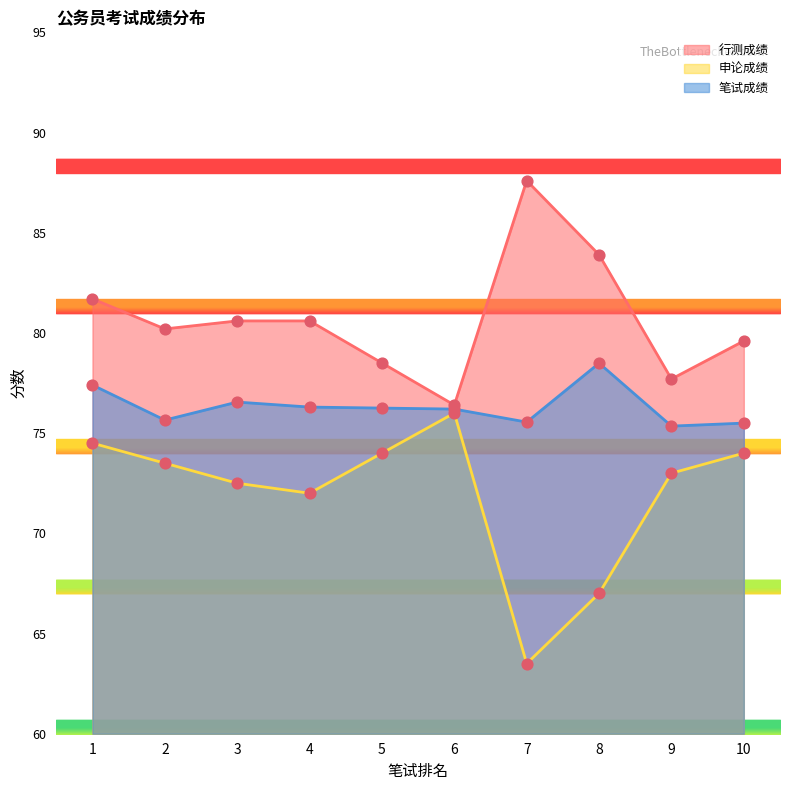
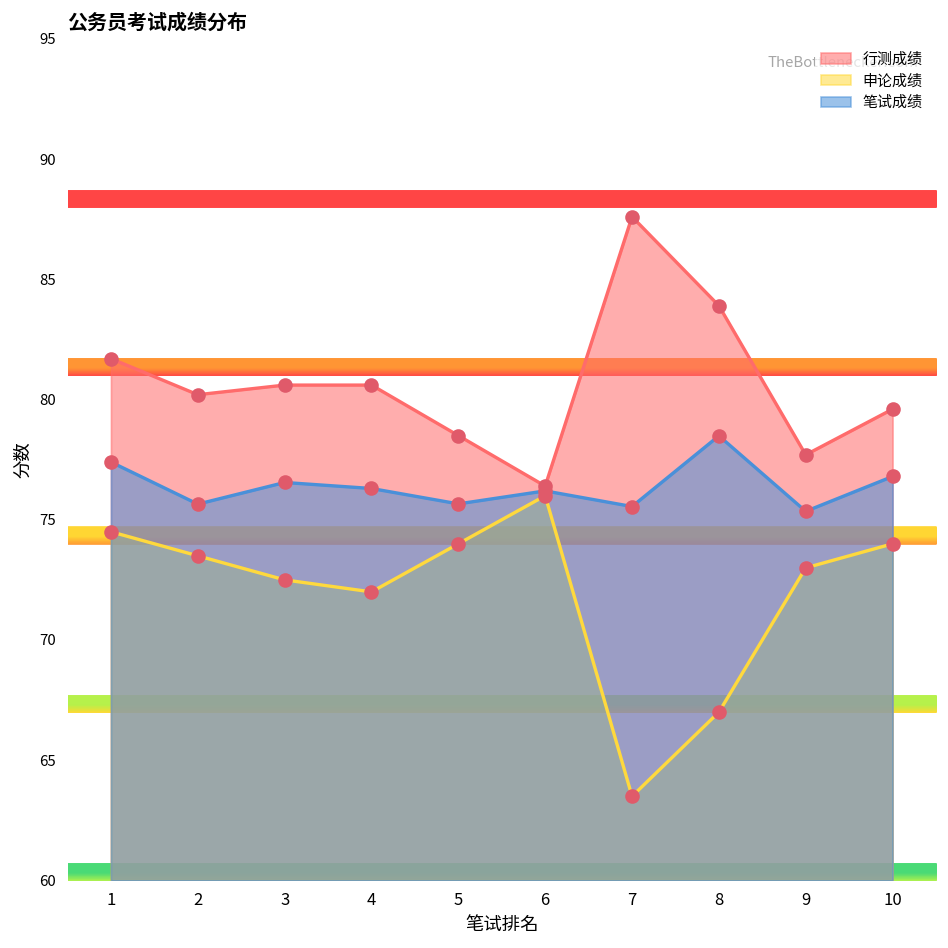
笔试成绩, 5: 76.3 -> 75.7
笔试成绩, 10: 75.5 -> 76.8
